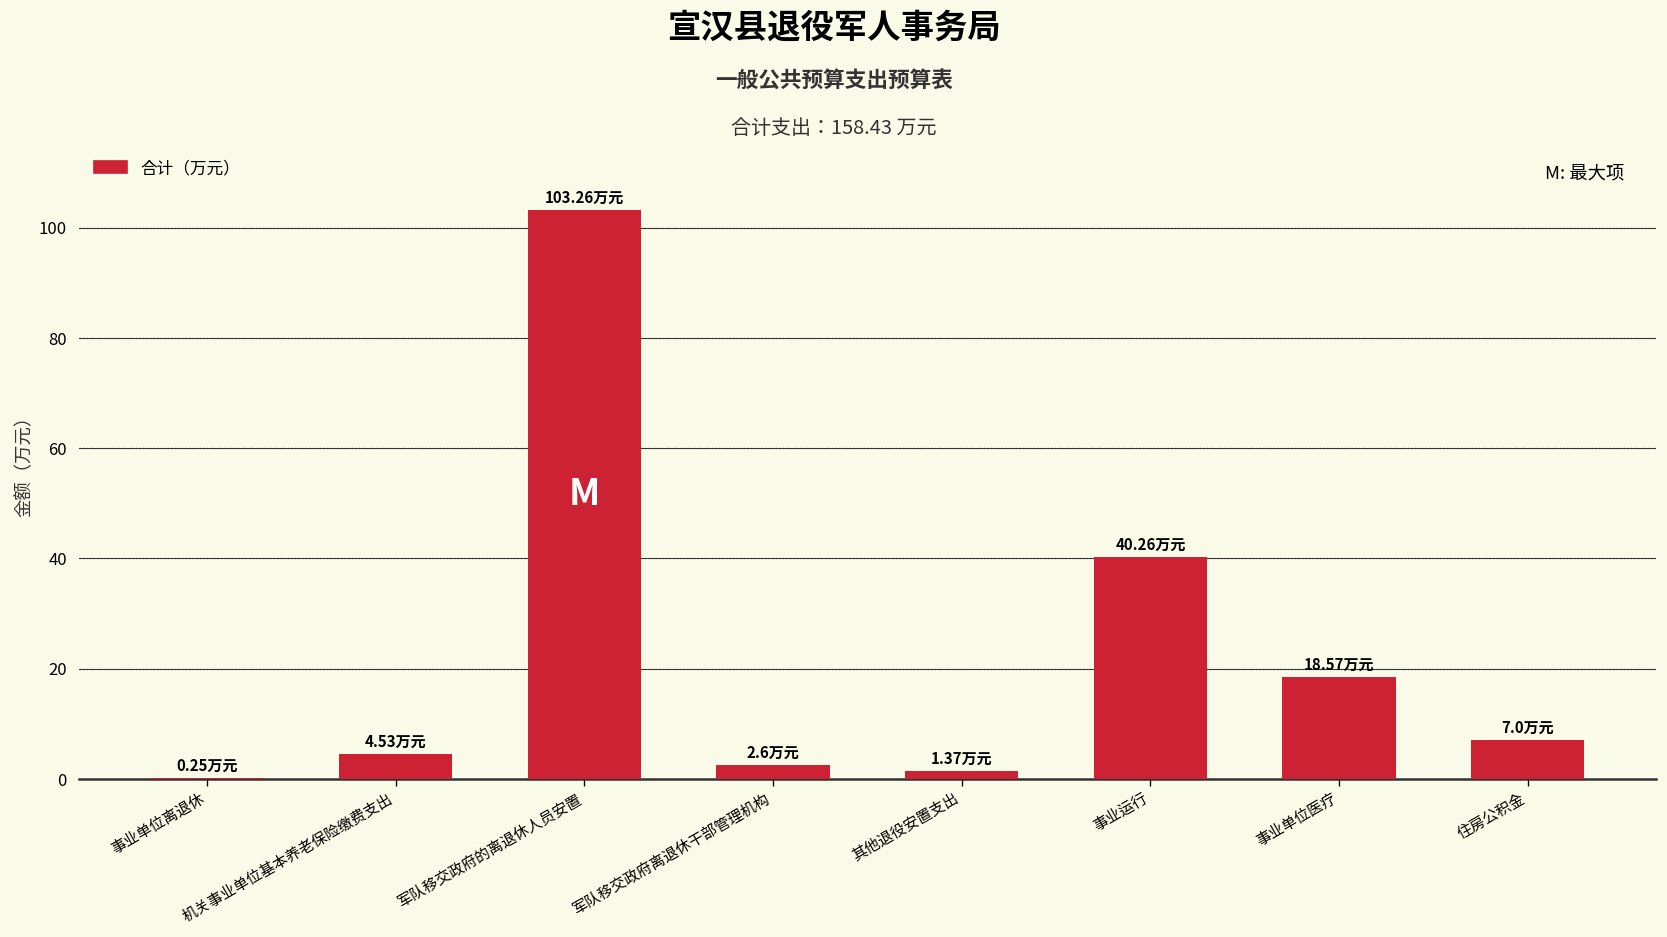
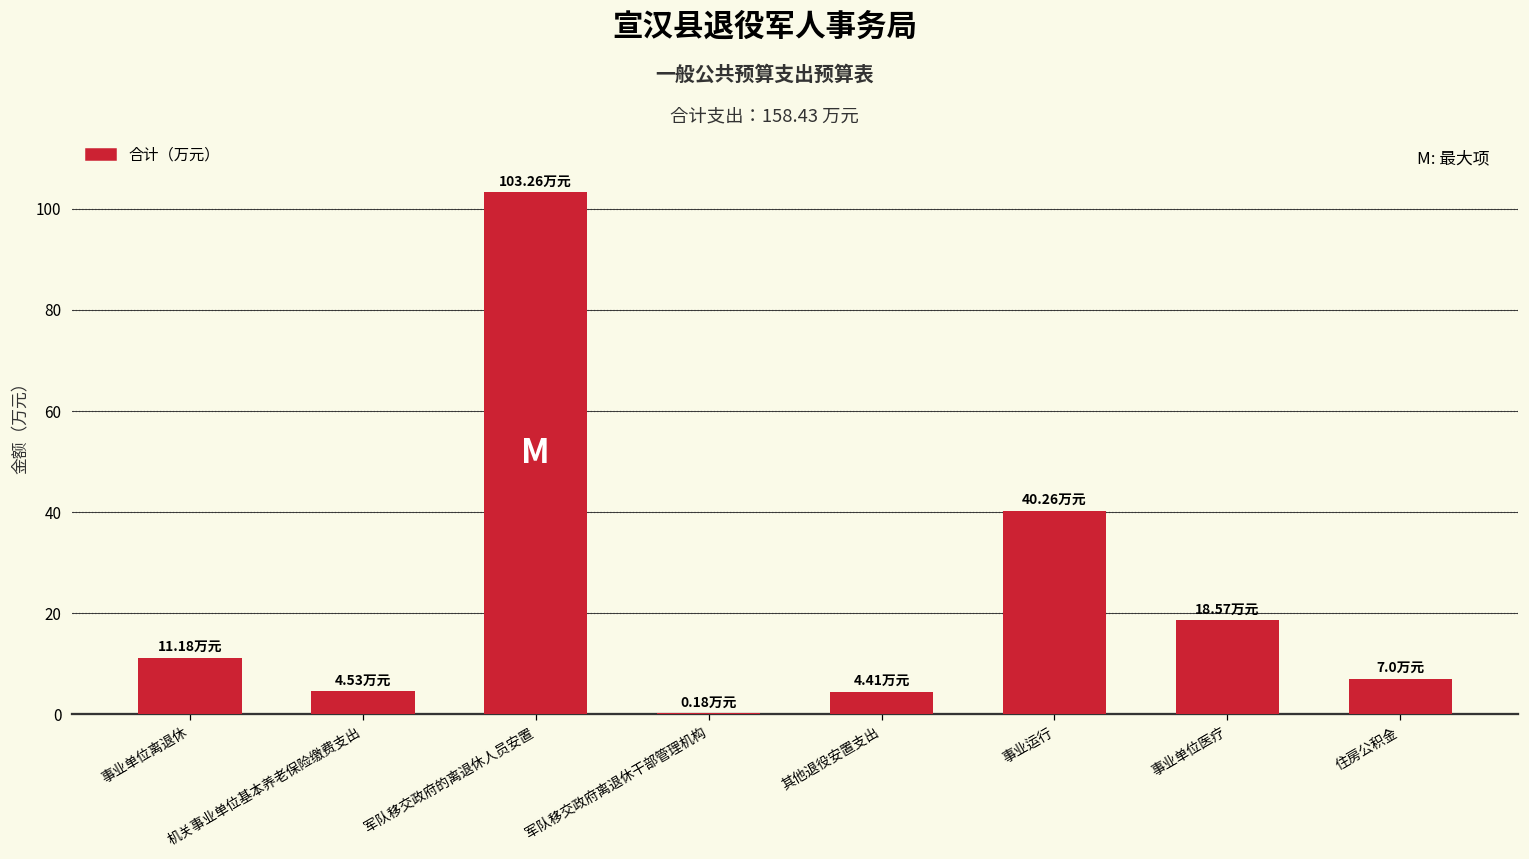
事业单位离退休: 0.25 -> 11.18
军队移交政府离退休干部管理机构: 2.6 -> 0.18
其他退役安置支出: 1.37 -> 4.41
